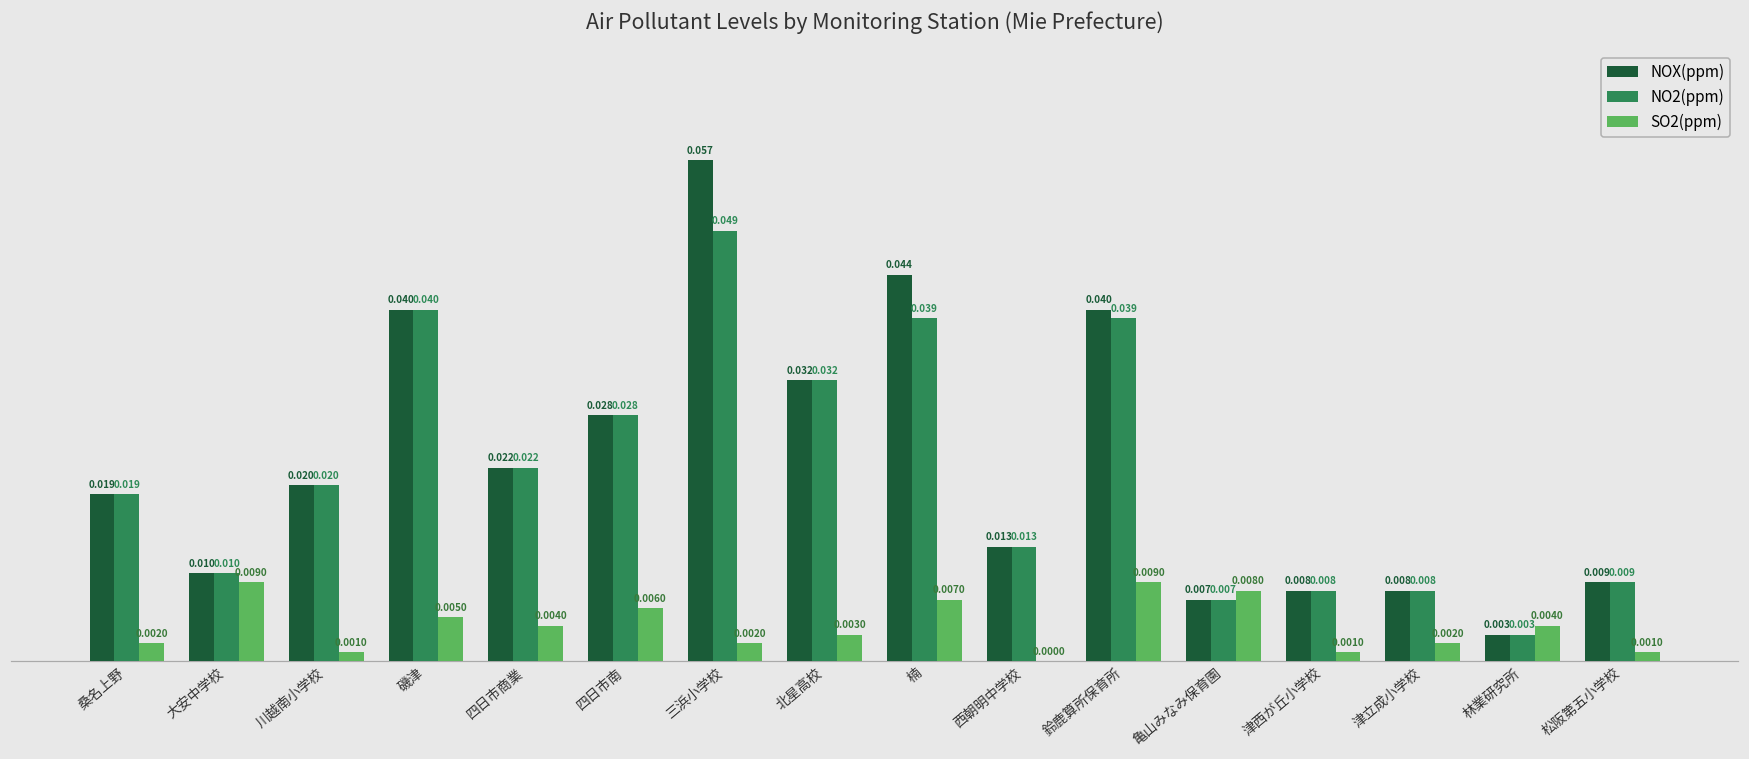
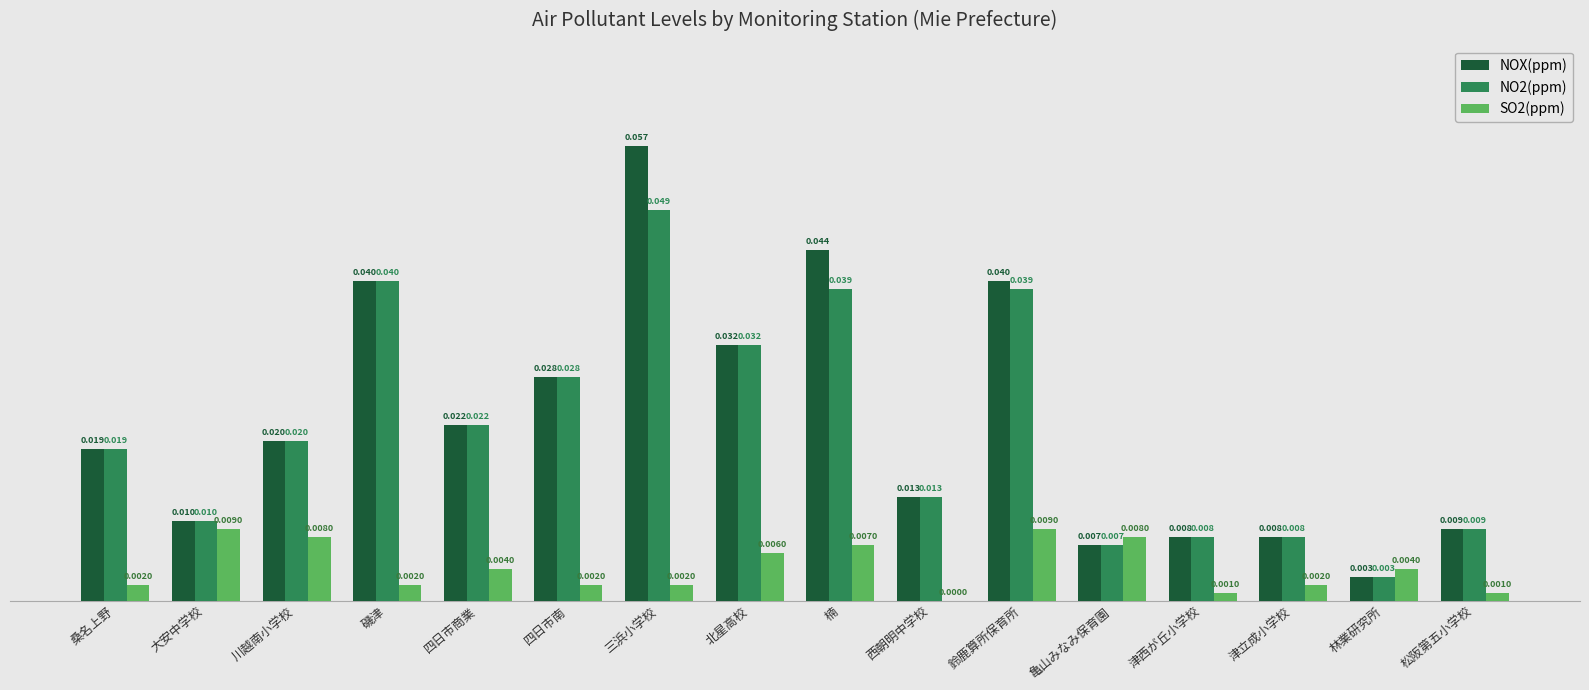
SO2(ppm), 川越南小学校: 0.0010 -> 0.0080
SO2(ppm), 磯津: 0.0050 -> 0.0020
SO2(ppm), 四日市南: 0.0060 -> 0.0020
SO2(ppm), 北星高校: 0.0030 -> 0.0060
